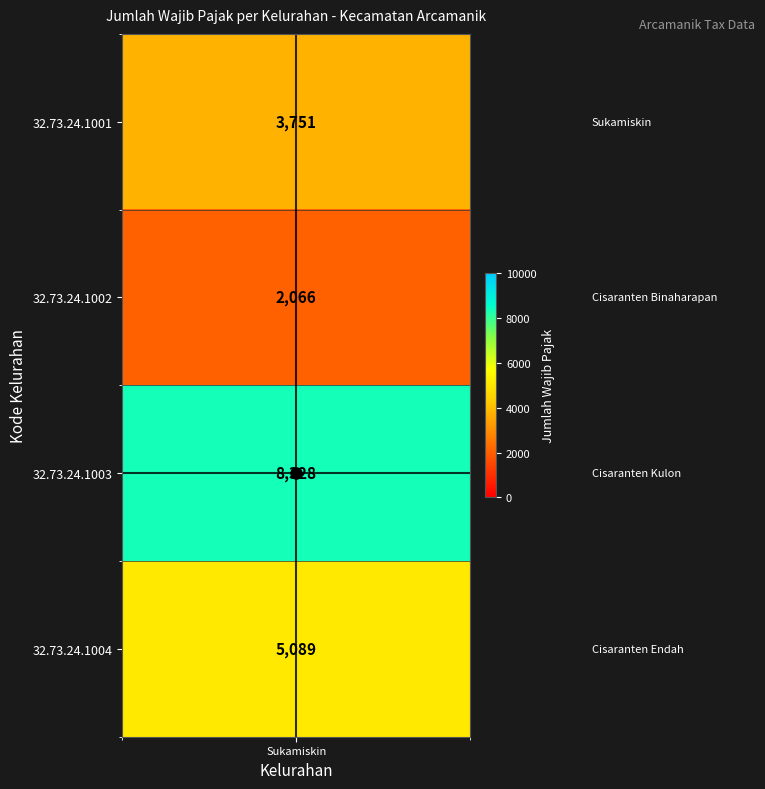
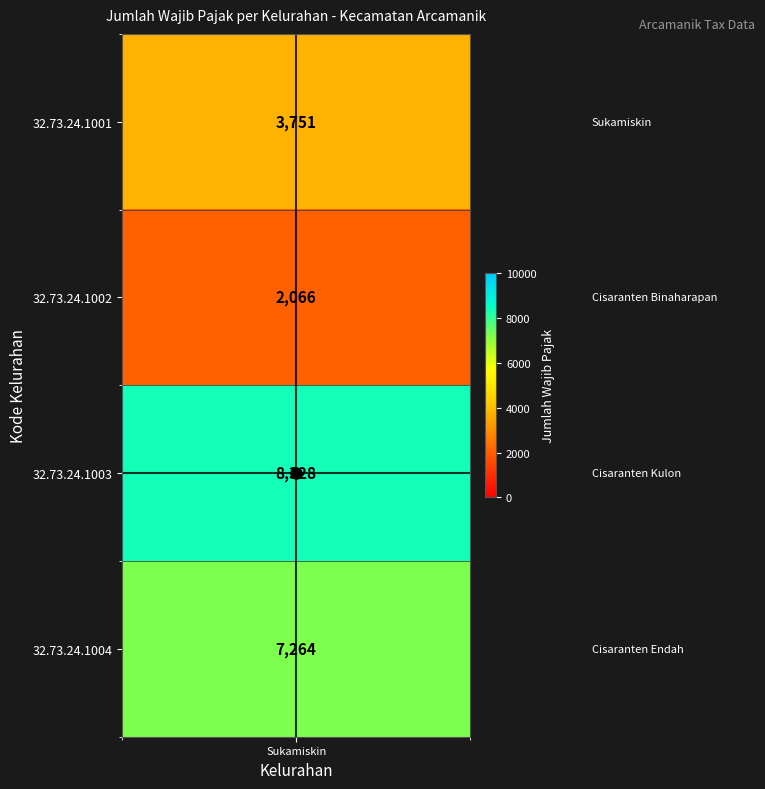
32.73.24.1004, Sukamiskin: 5,089 -> 7,264
